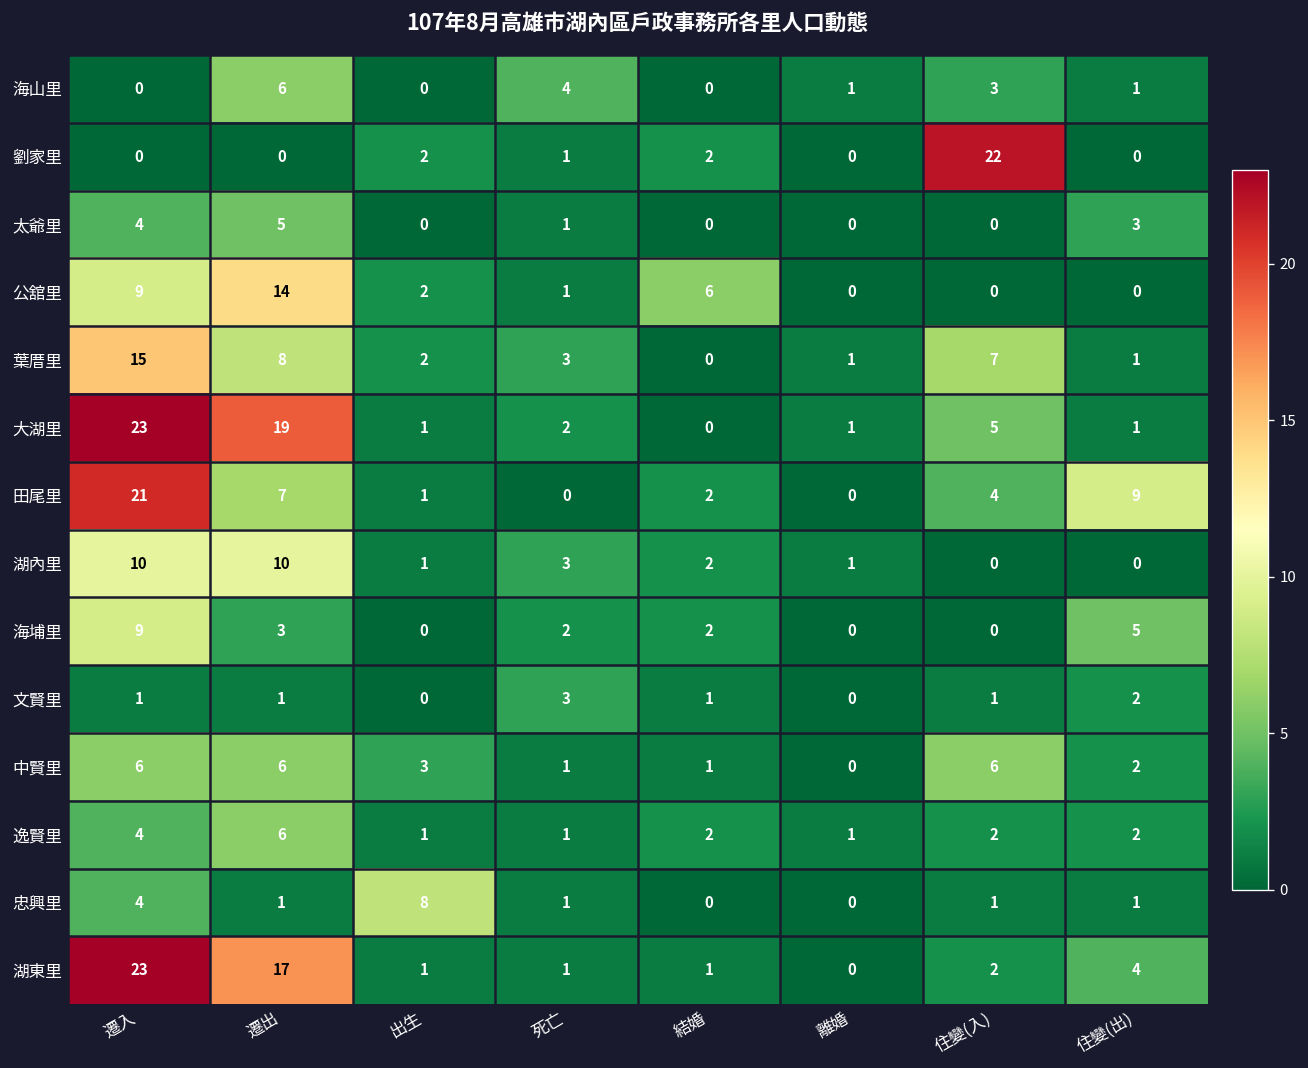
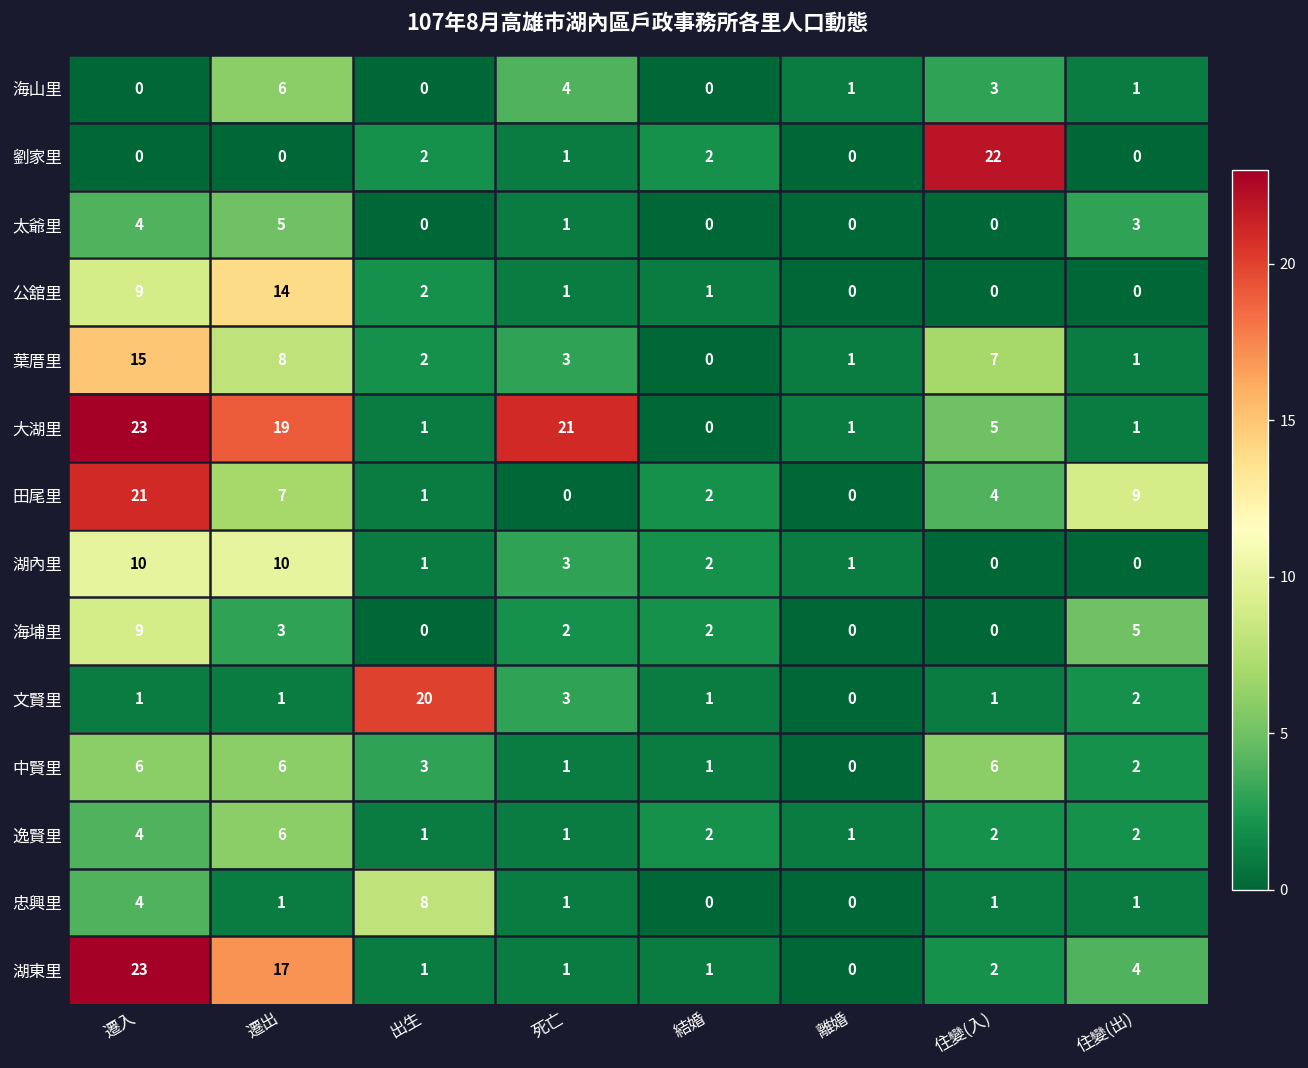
公舘里, 結婚: 6 -> 1
大湖里, 死亡: 2 -> 21
文賢里, 出生: 0 -> 20
